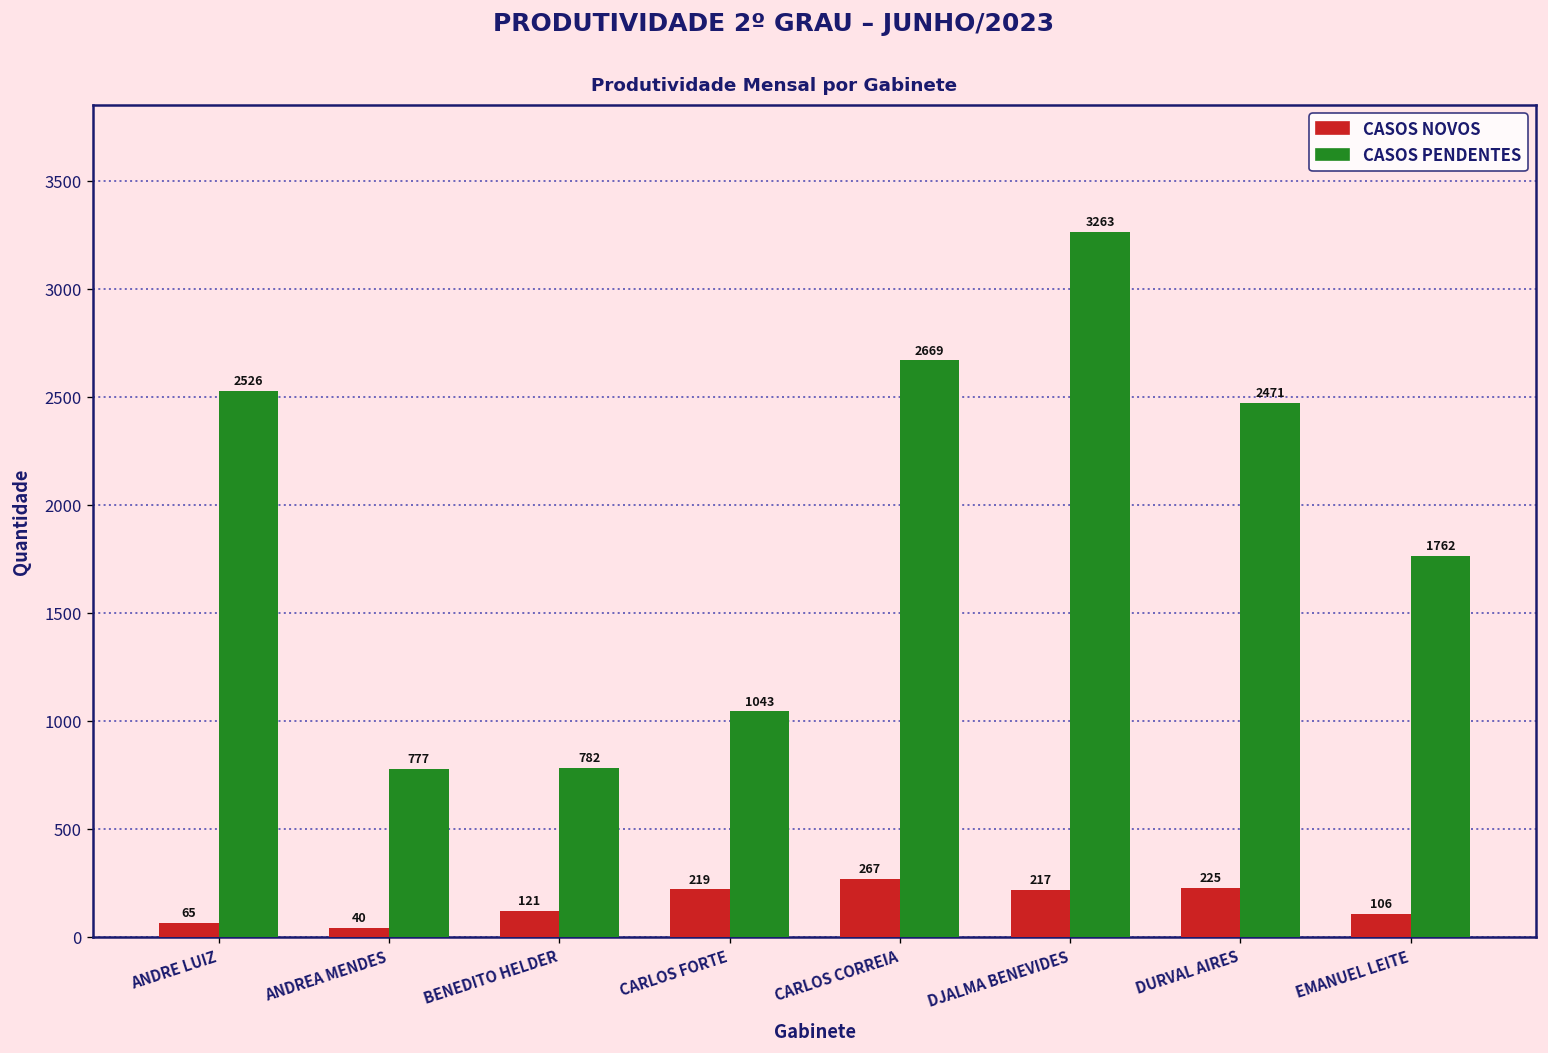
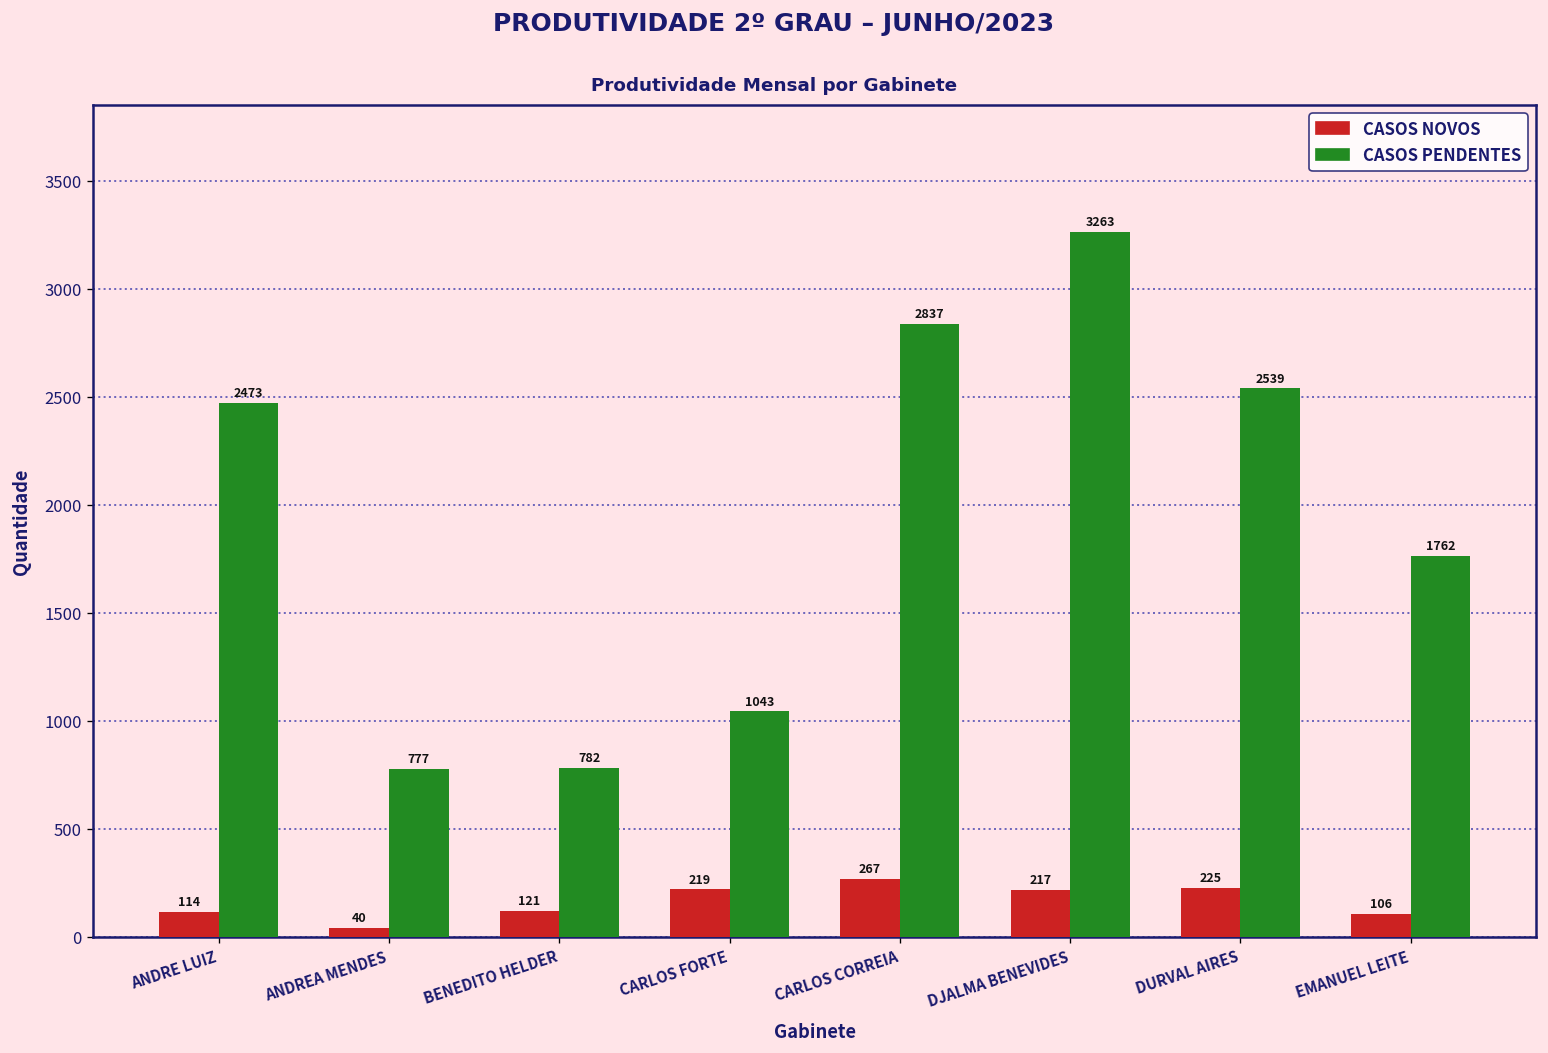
CASOS NOVOS, ANDRE LUIZ: 65 -> 114
CASOS PENDENTES, ANDRE LUIZ: 2526 -> 2473
CASOS PENDENTES, CARLOS CORREIA: 2669 -> 2837
CASOS PENDENTES, DURVAL AIRES: 2471 -> 2539
